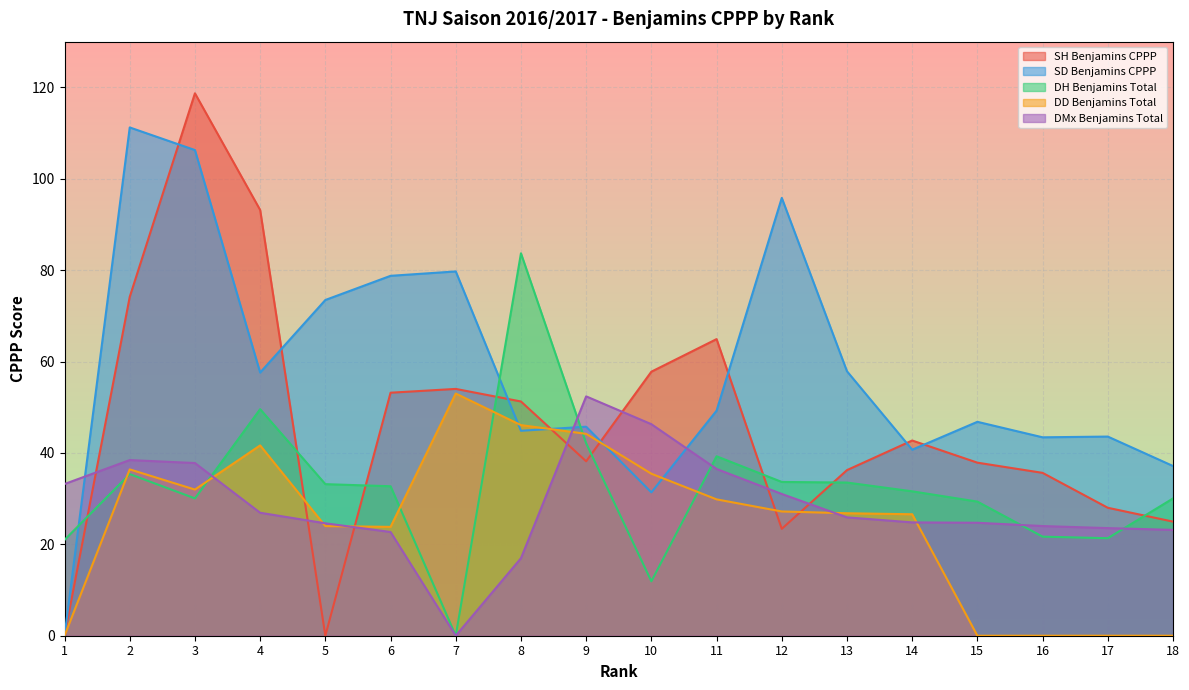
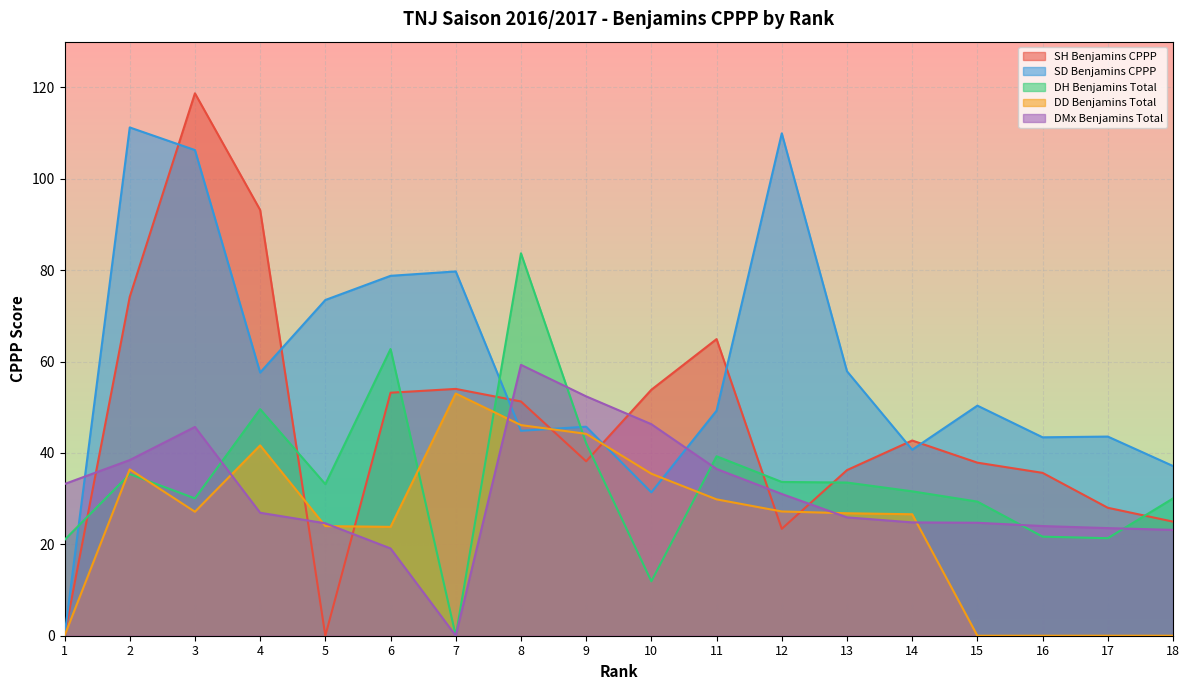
DD Benjamins Total, 3: 32 -> 27
DMx Benjamins Total, 3: 38 -> 46
DH Benjamins Total, 6: 33 -> 63
DMx Benjamins Total, 6: 23 -> 19
DMx Benjamins Total, 8: 17 -> 59
SH Benjamins CPPP, 10: 58 -> 54
SD Benjamins CPPP, 12: 96 -> 110
SD Benjamins CPPP, 15: 47 -> 50
